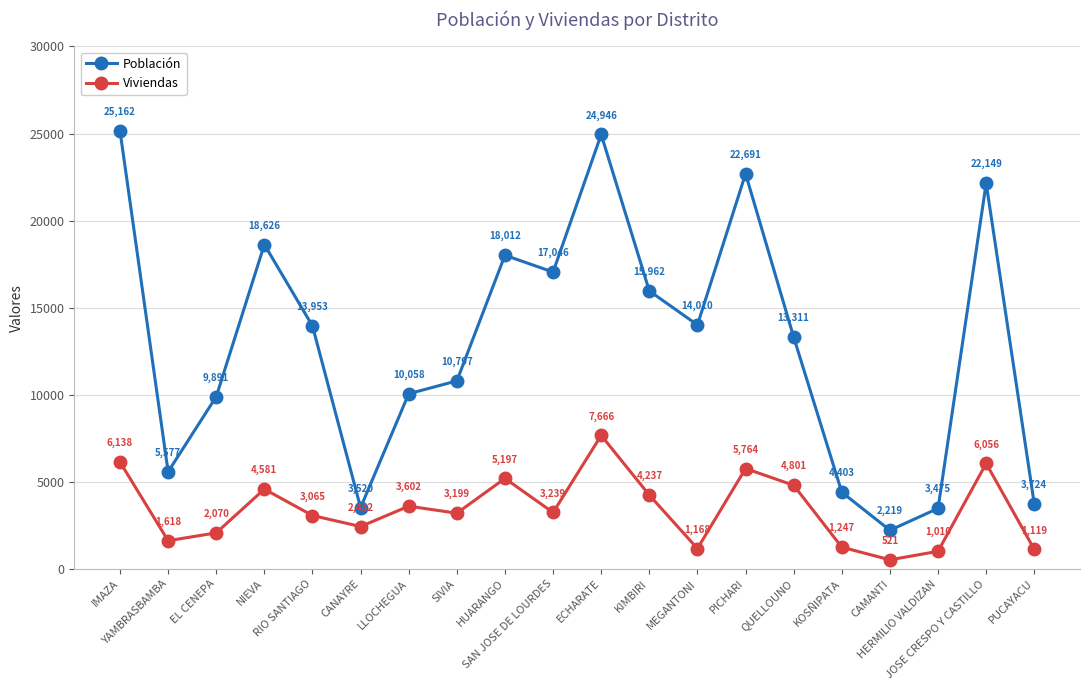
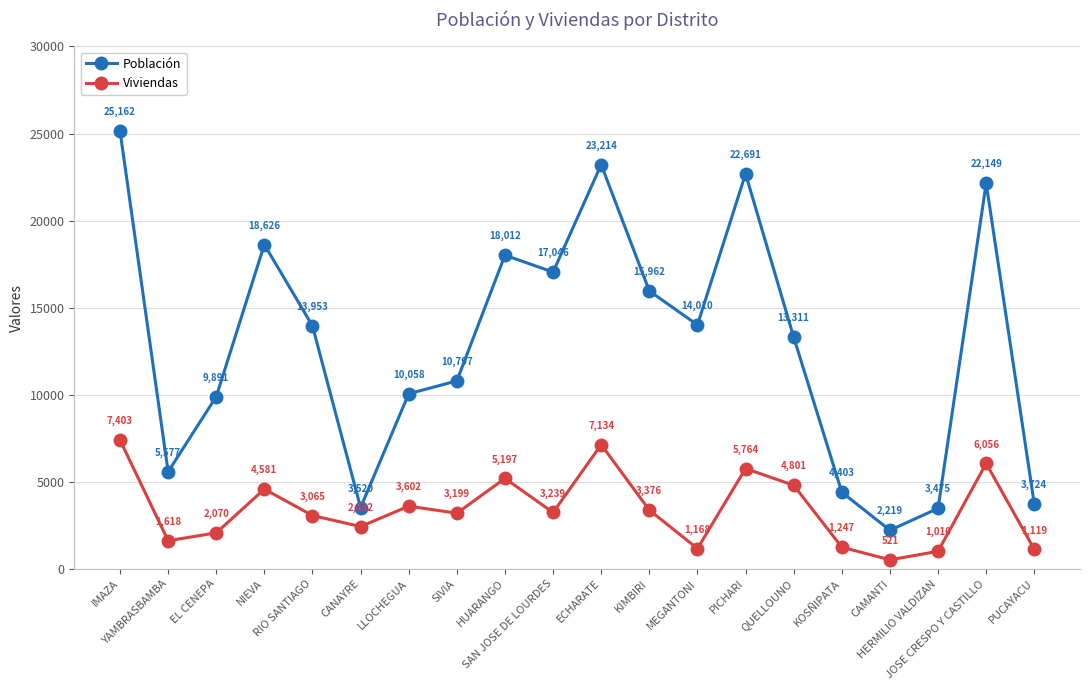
Viviendas, IMAZA: 6,138 -> 7,403
Población, ECHARATE: 24,946 -> 23,214
Viviendas, ECHARATE: 7,666 -> 7,134
Viviendas, KIMBIRI: 4,237 -> 3,376
